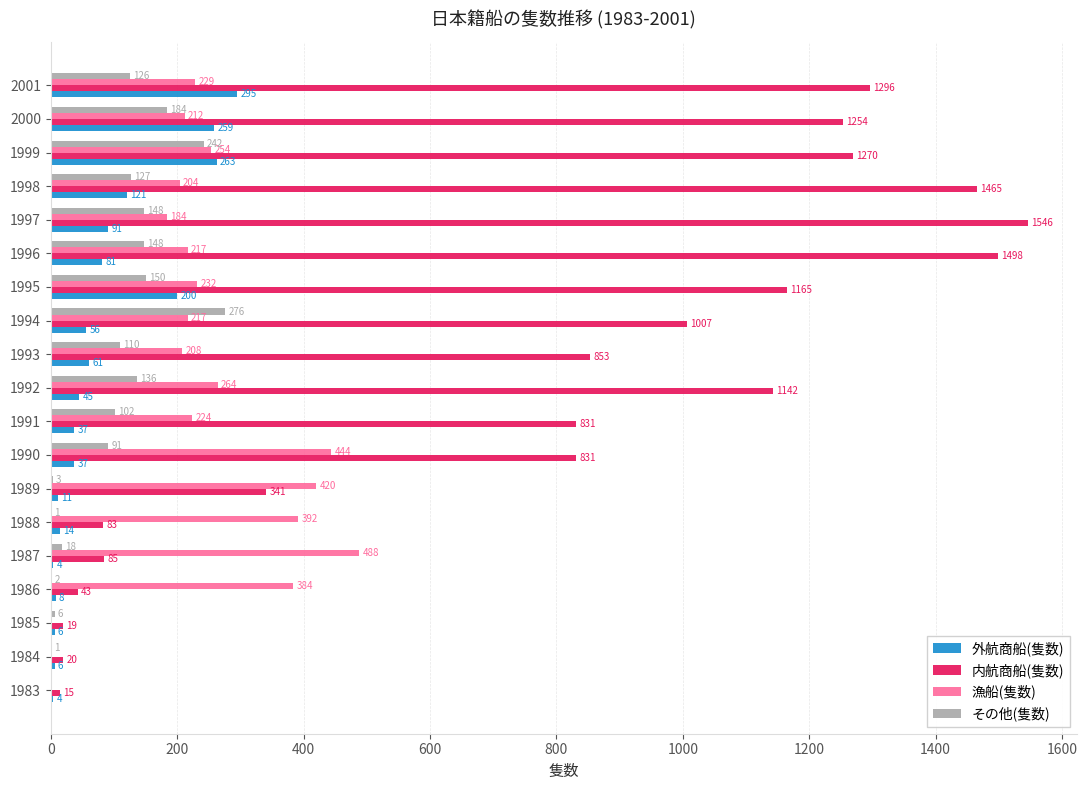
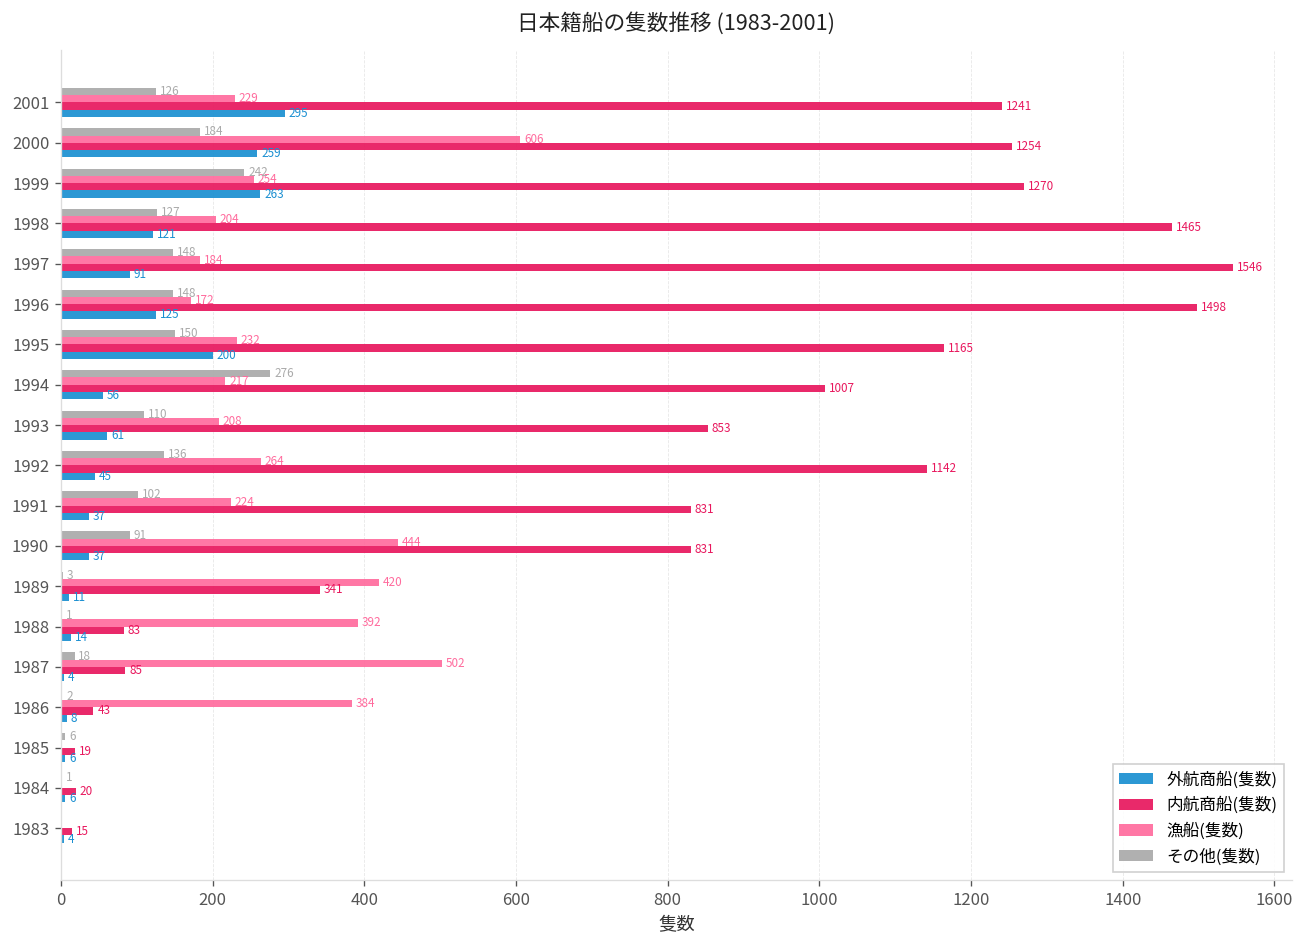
内航商船(隻数), 2001: 1296 -> 1241
漁船(隻数), 2000: 212 -> 606
漁船(隻数), 1996: 217 -> 172
外航商船(隻数), 1996: 81 -> 125
漁船(隻数), 1987: 488 -> 502
